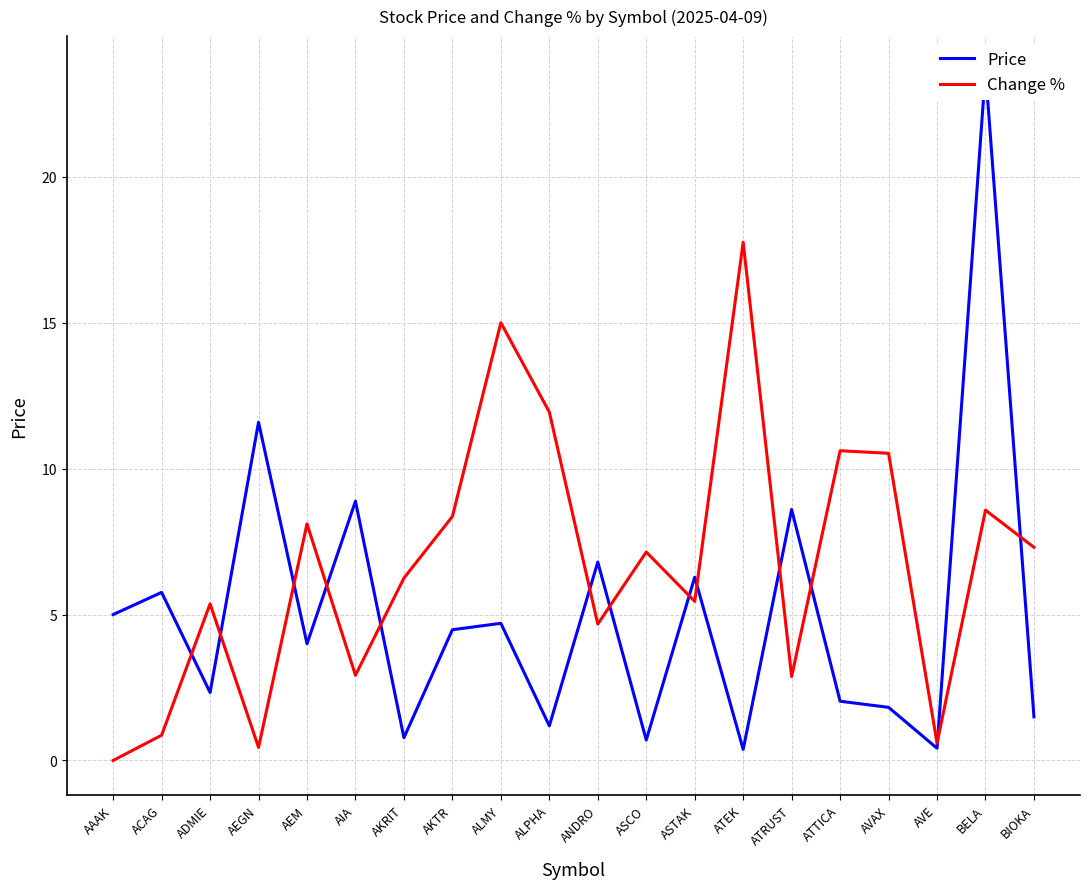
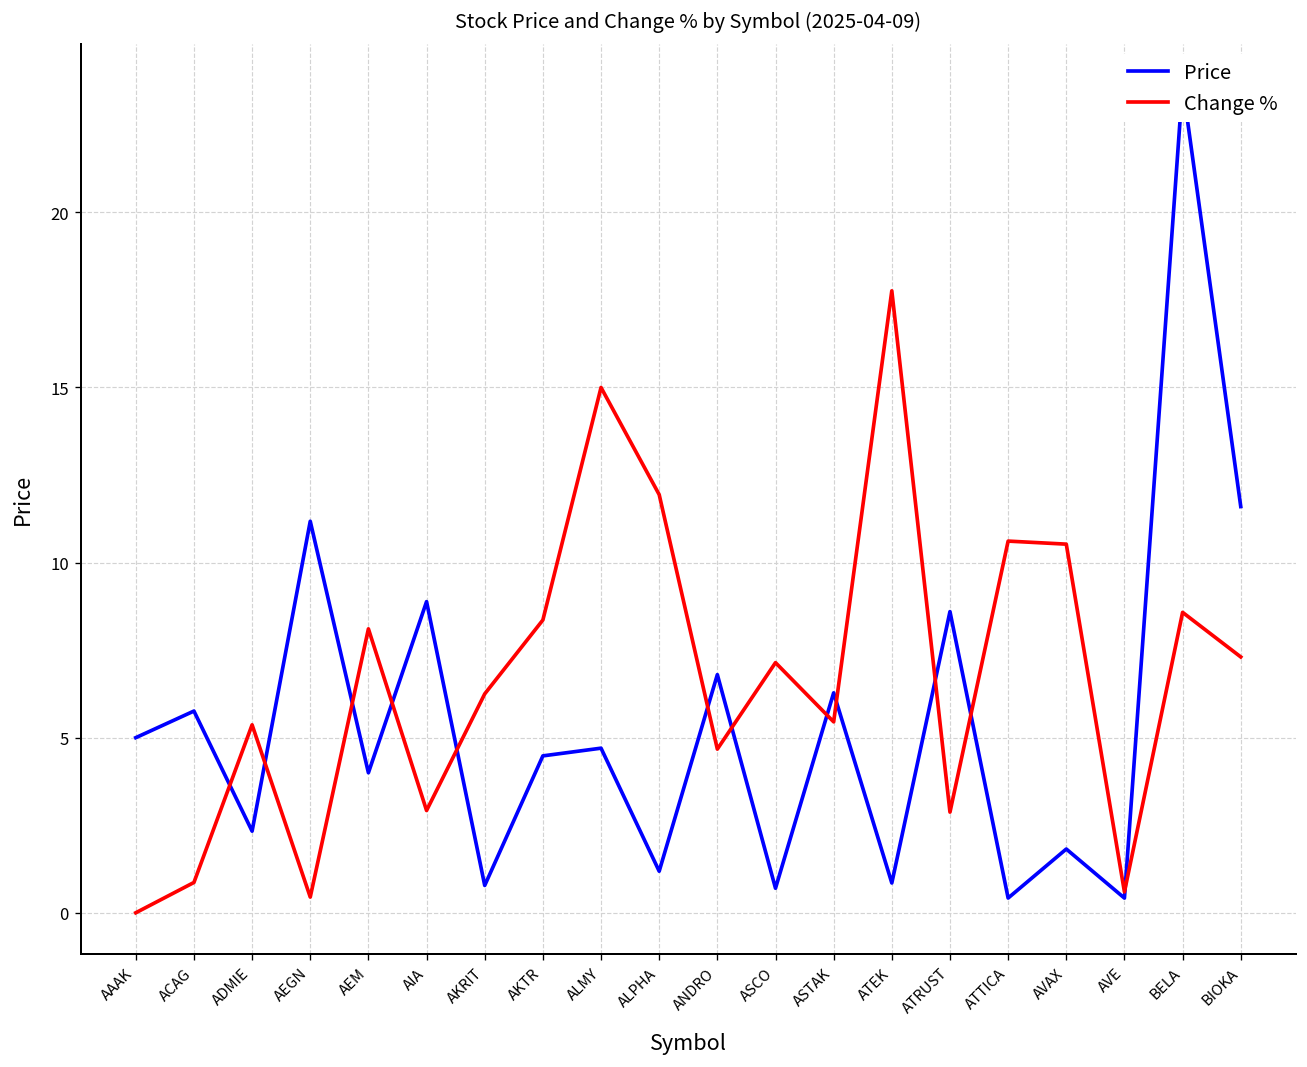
Price, AEGN: 11.6 -> 11.2
Price, ATEK: 0.4 -> 0.9
Price, ATTICA: 2.0 -> 0.4
Price, BIOKA: 1.5 -> 11.6
